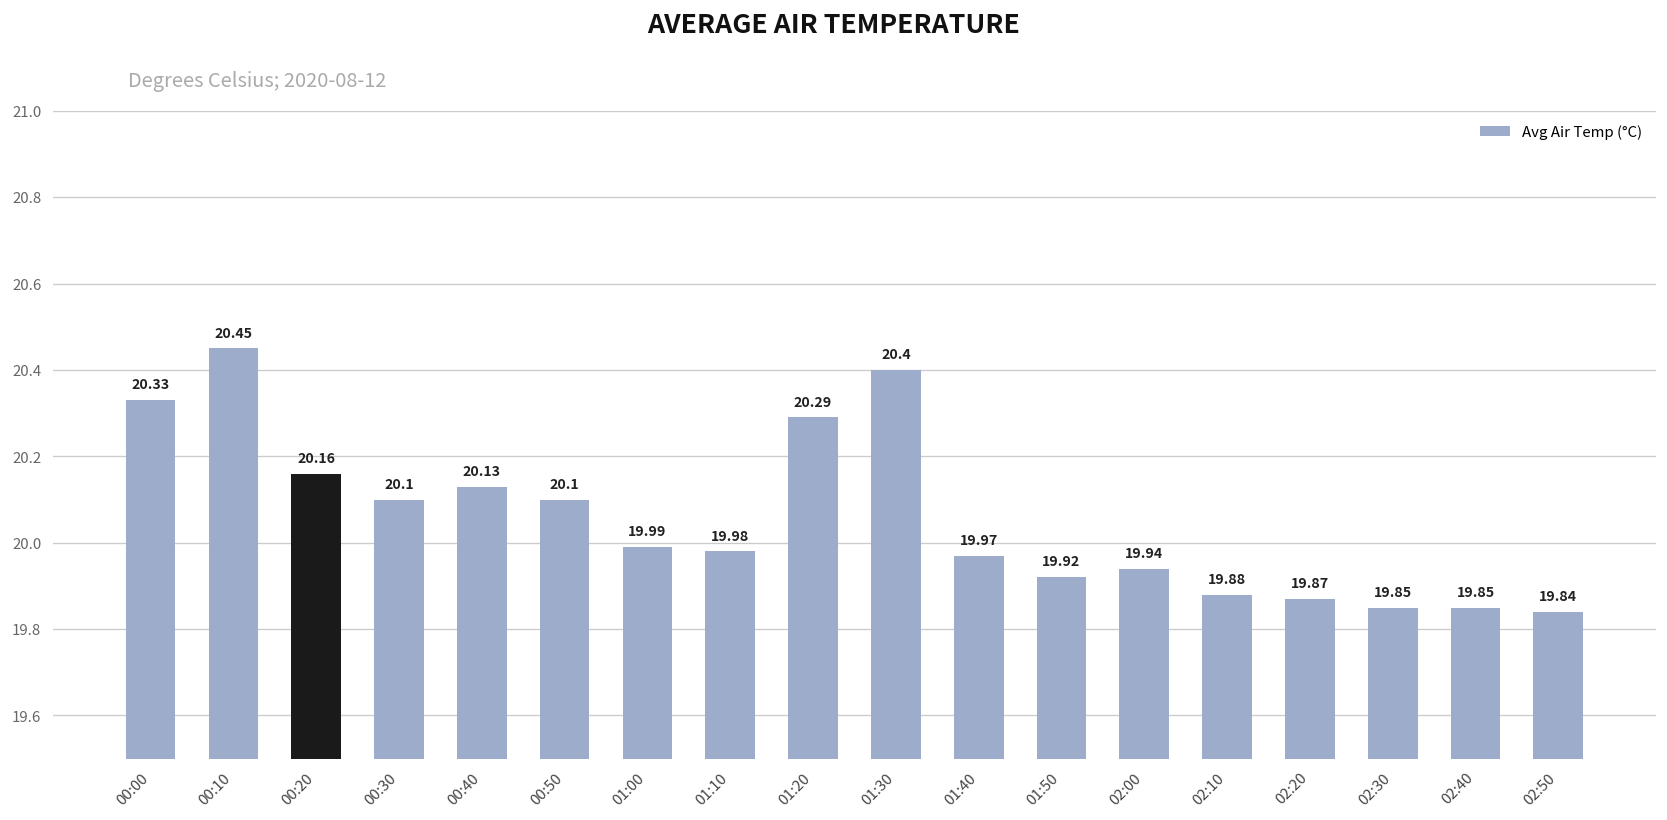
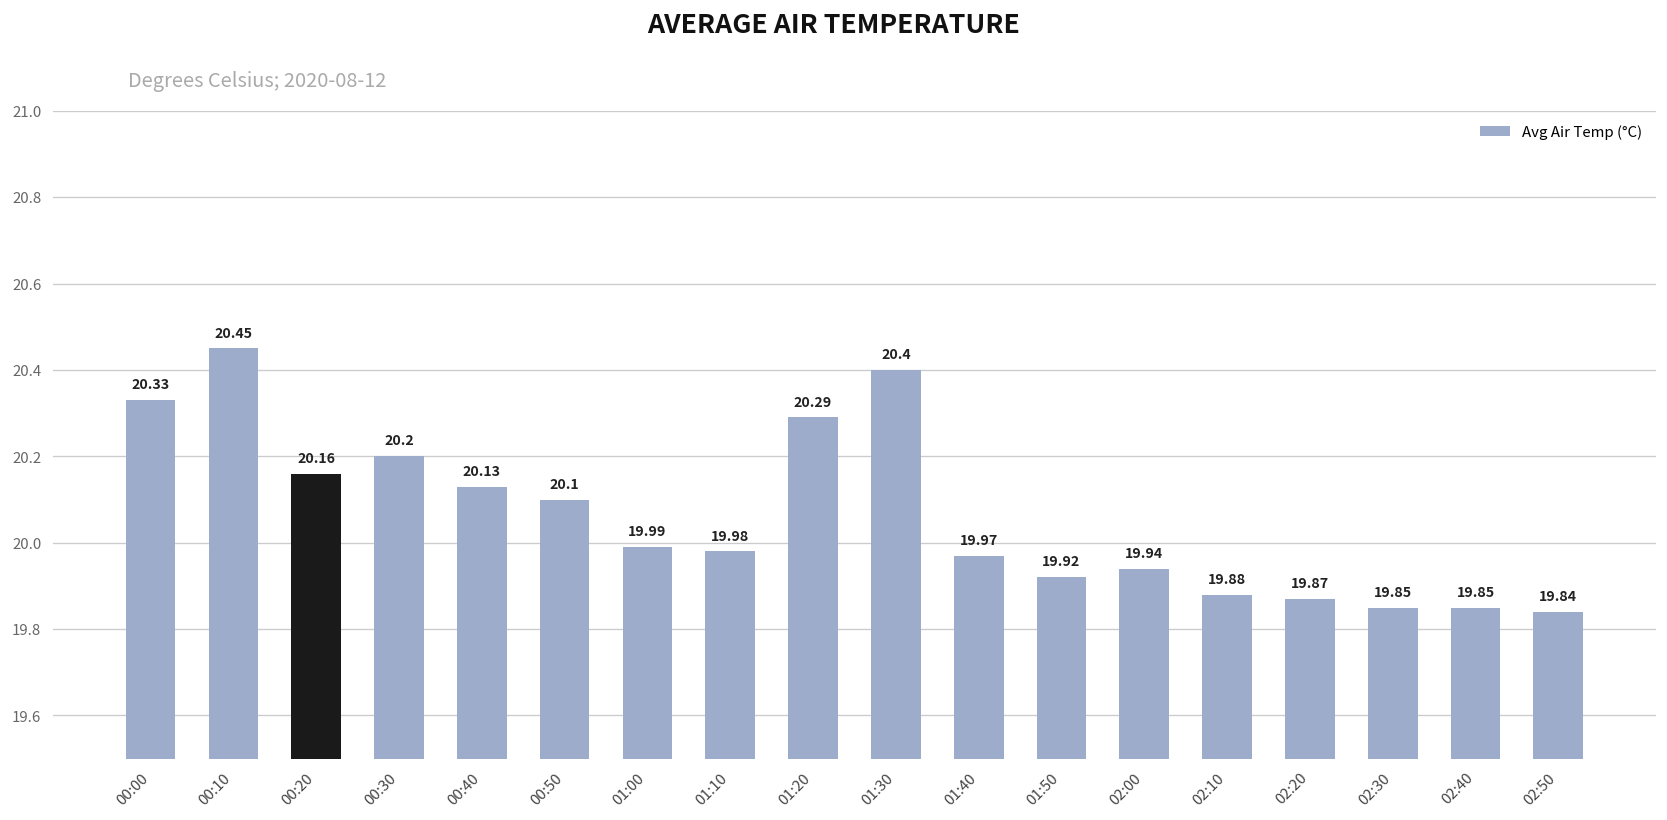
00:30: 20.1 -> 20.2
